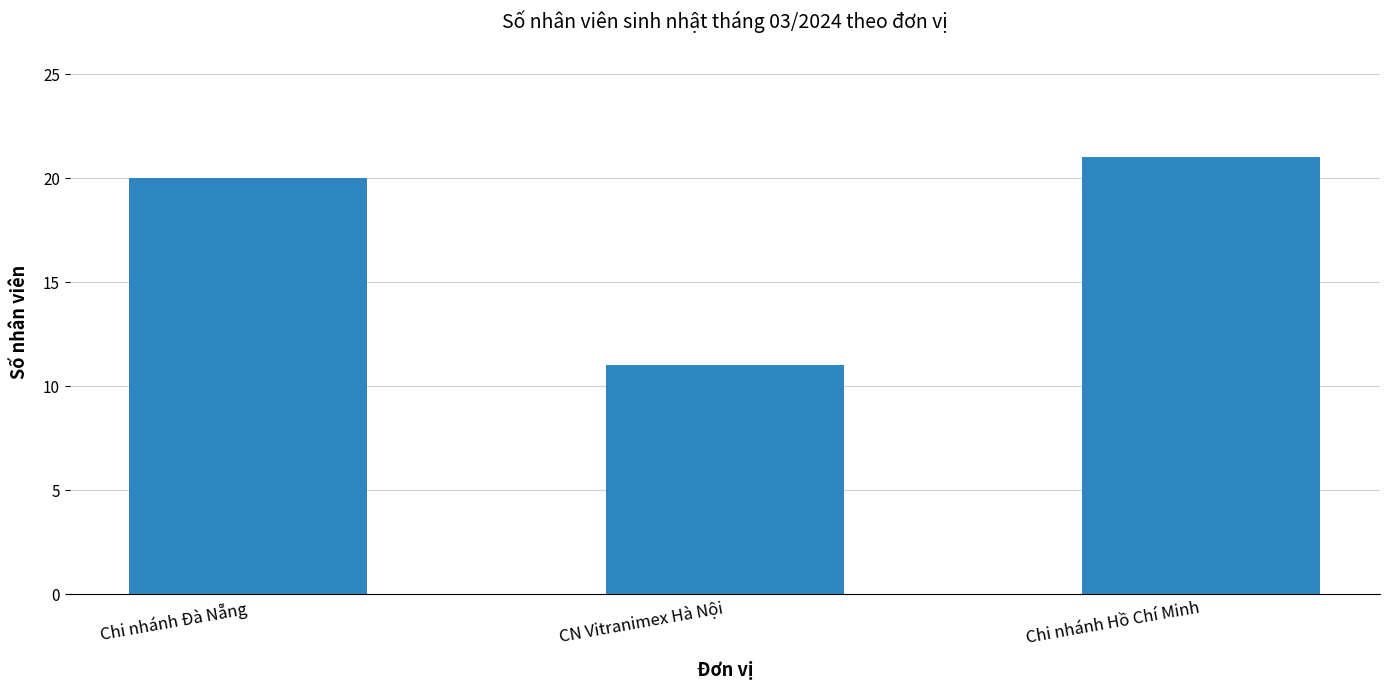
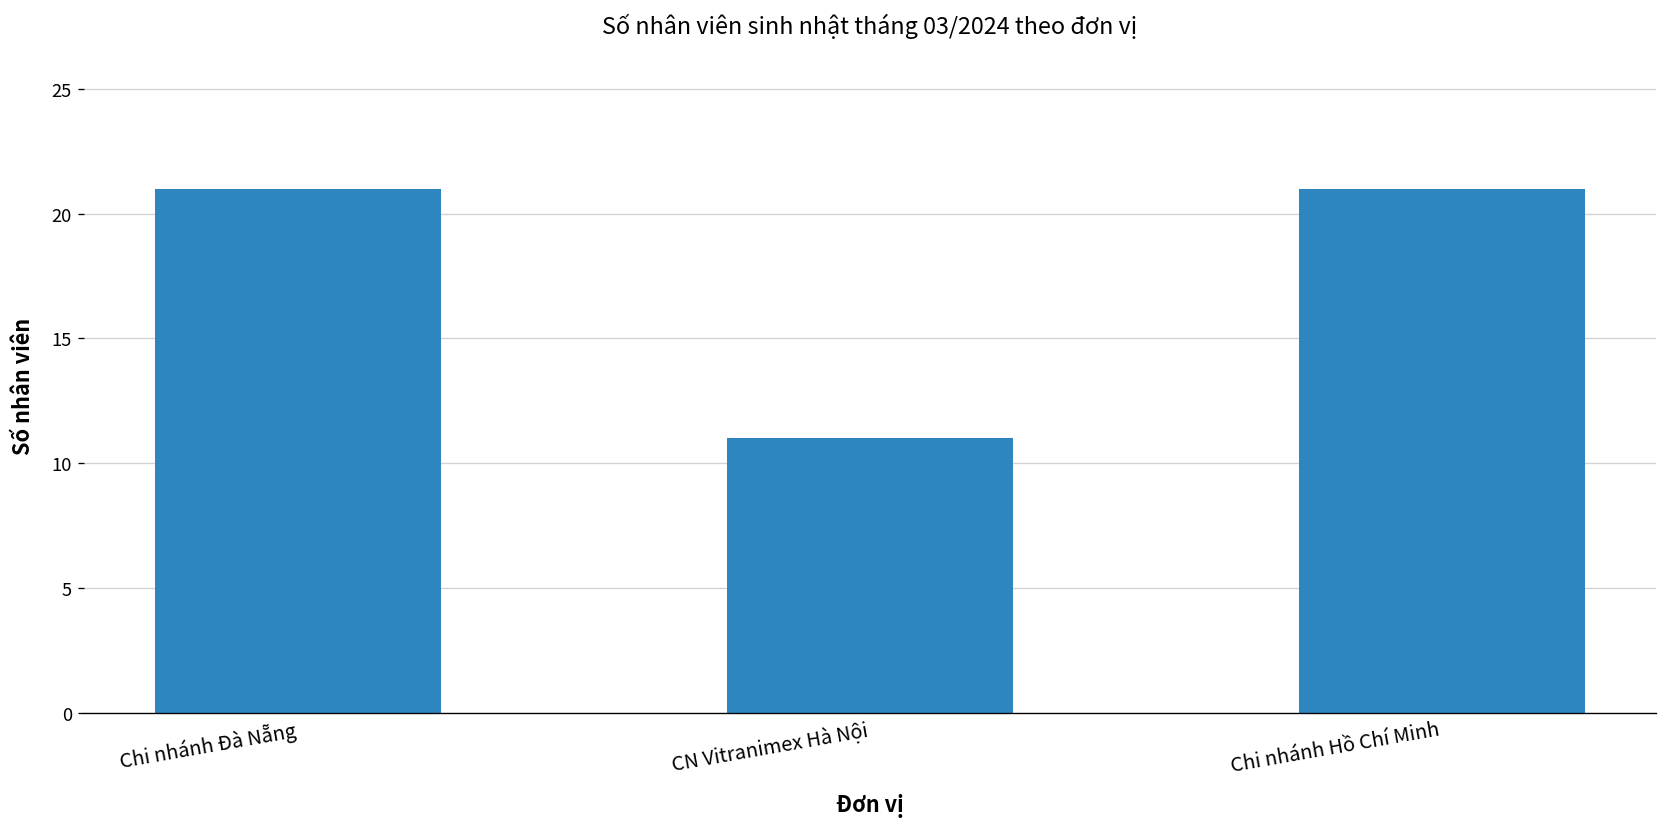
Chi nhánh Đà Nẵng: 20 -> 21
